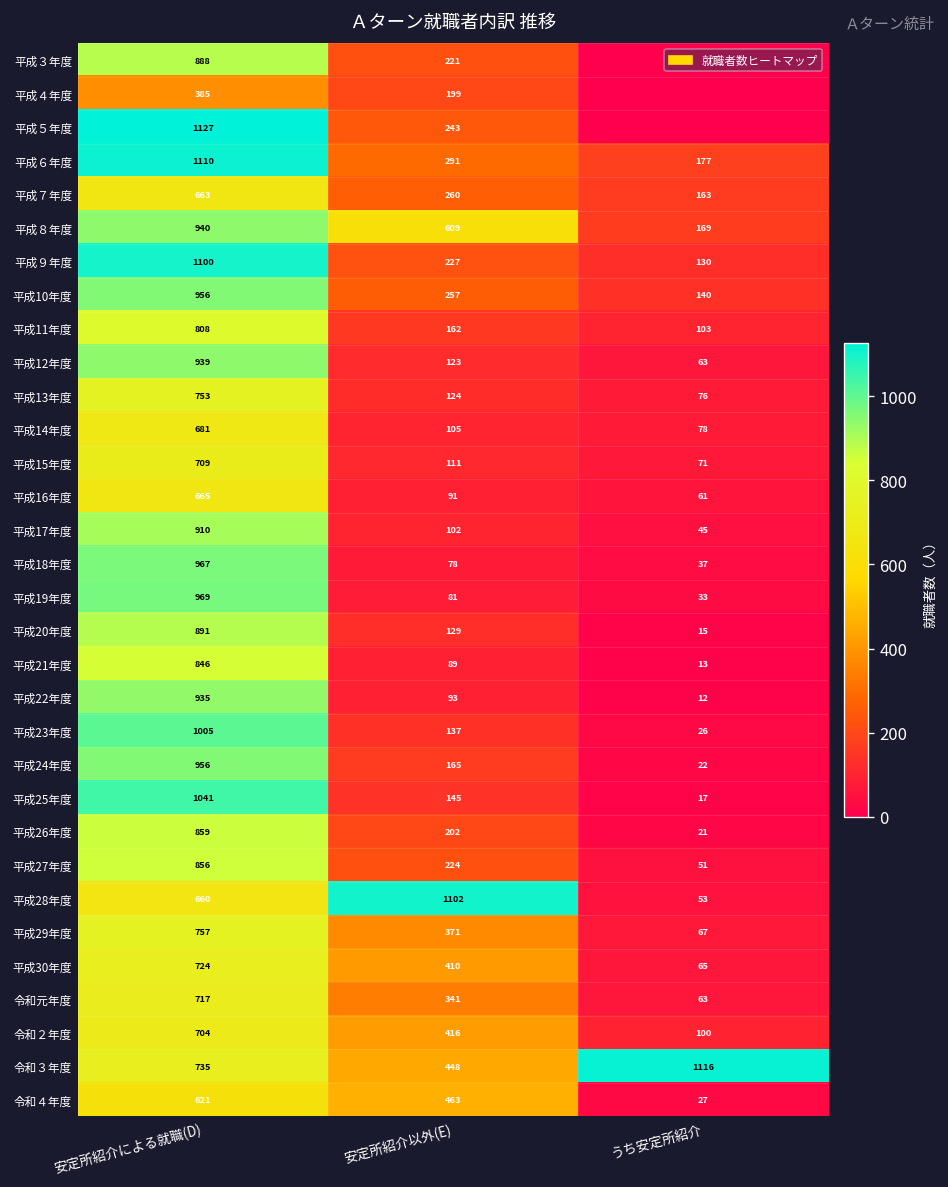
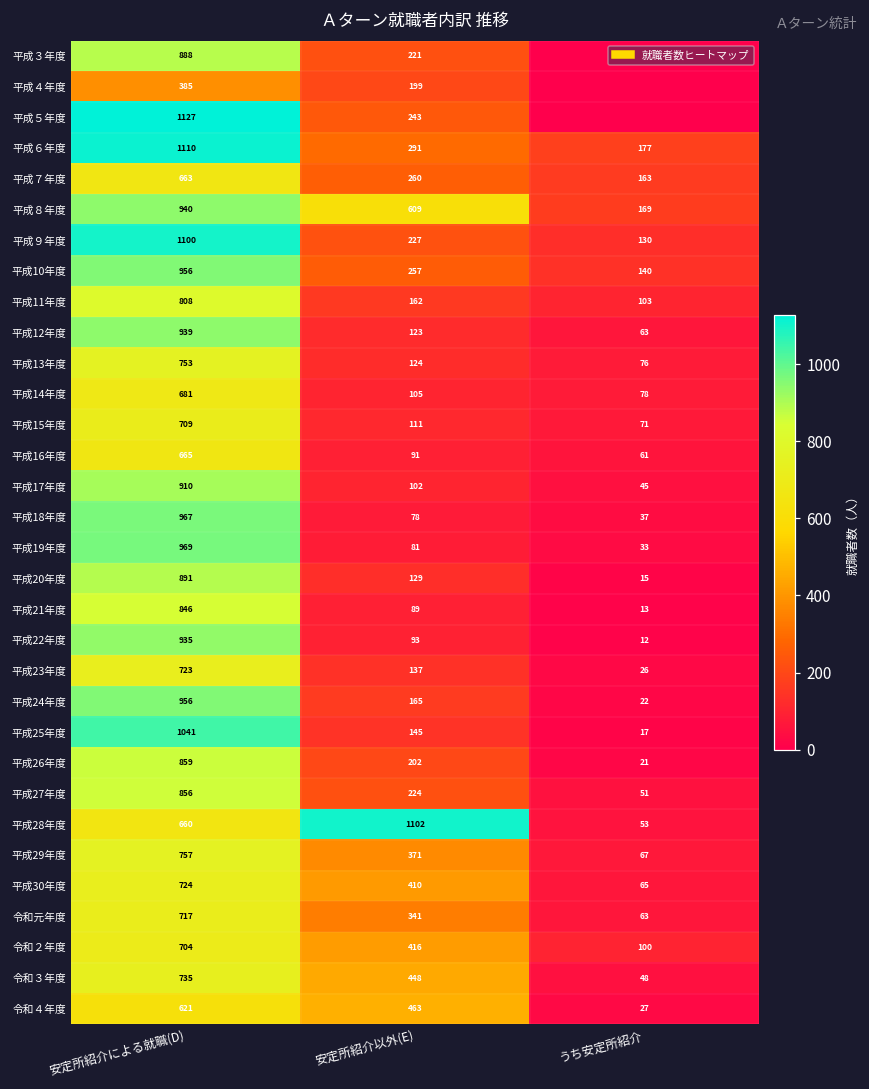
平成23年度, 安定所紹介による就職(D): 1005 -> 723
令和３年度, うち安定所紹介: 1116 -> 48
